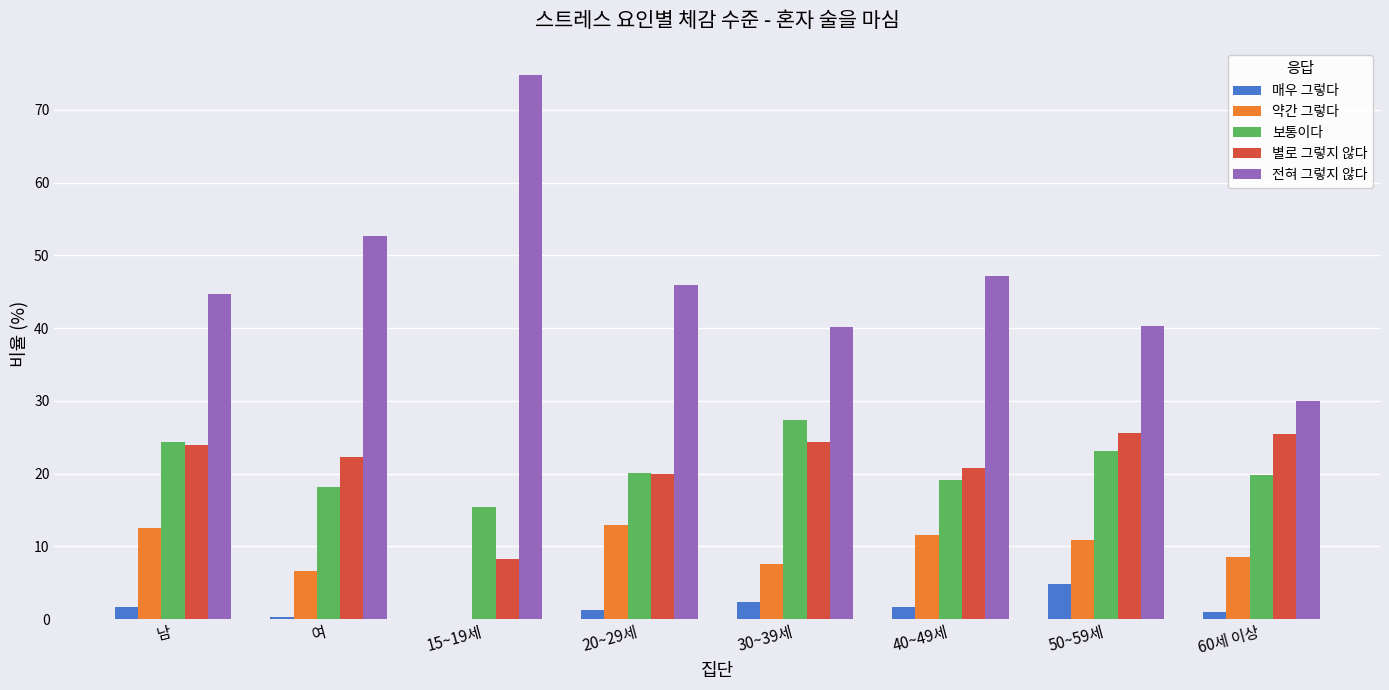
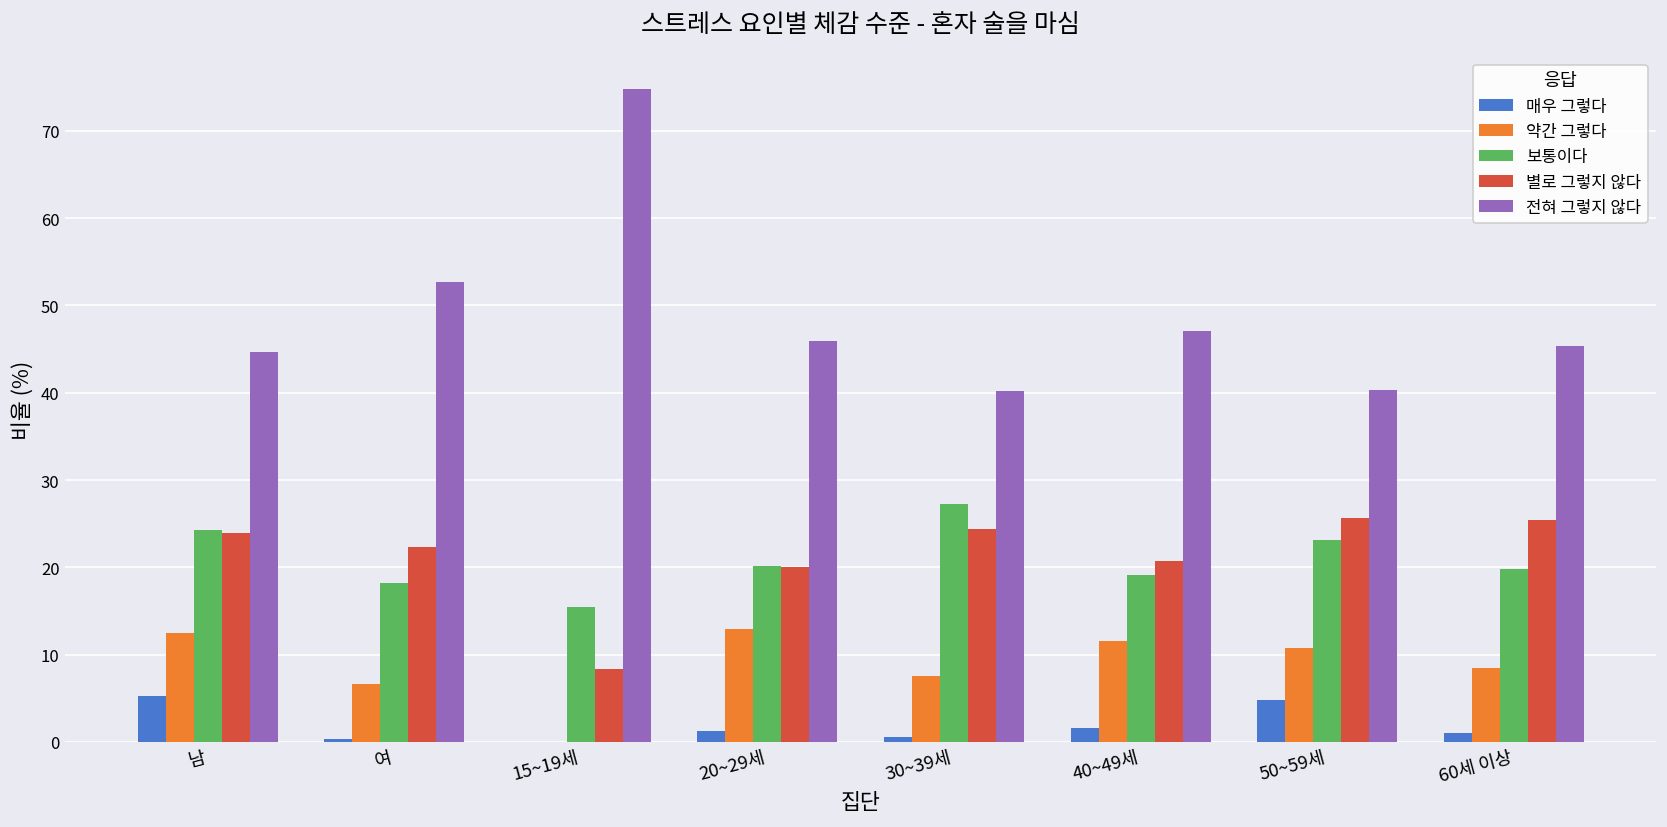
매우 그렇다, 남: 2 -> 5
매우 그렇다, 30~39세: 2 -> 1
전혀 그렇지 않다, 60세 이상: 30 -> 45
